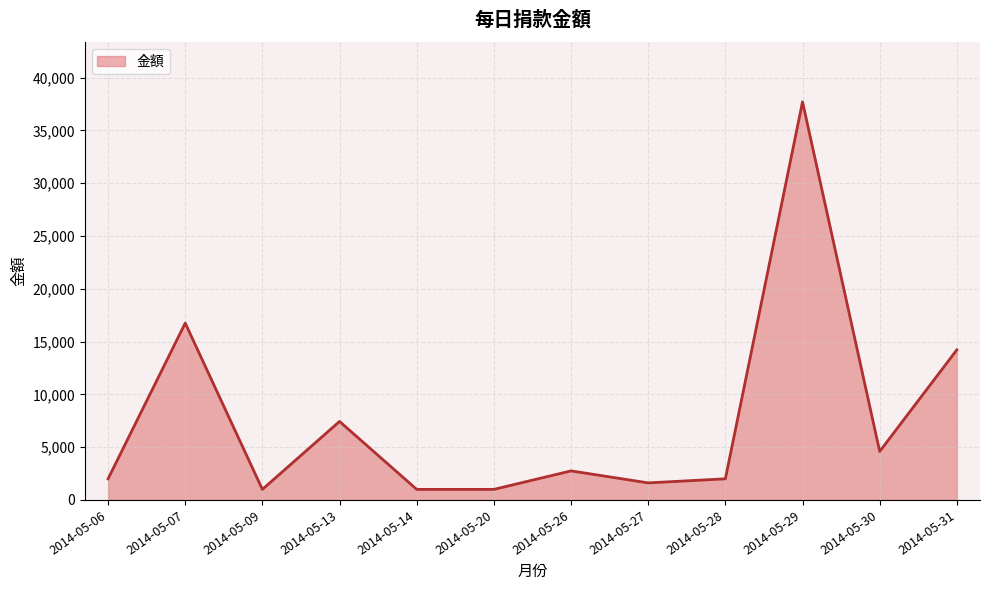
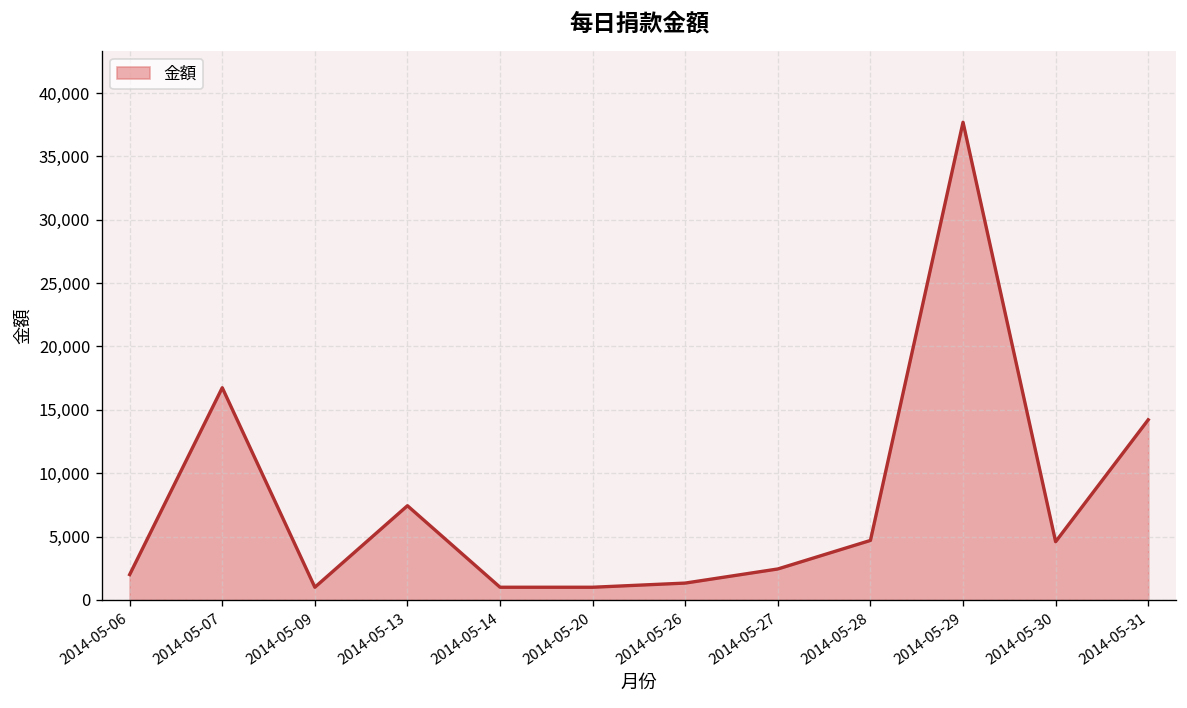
2014-05-26: 2,800 -> 1,300
2014-05-27: 1,600 -> 2,400
2014-05-28: 2,000 -> 4,700
